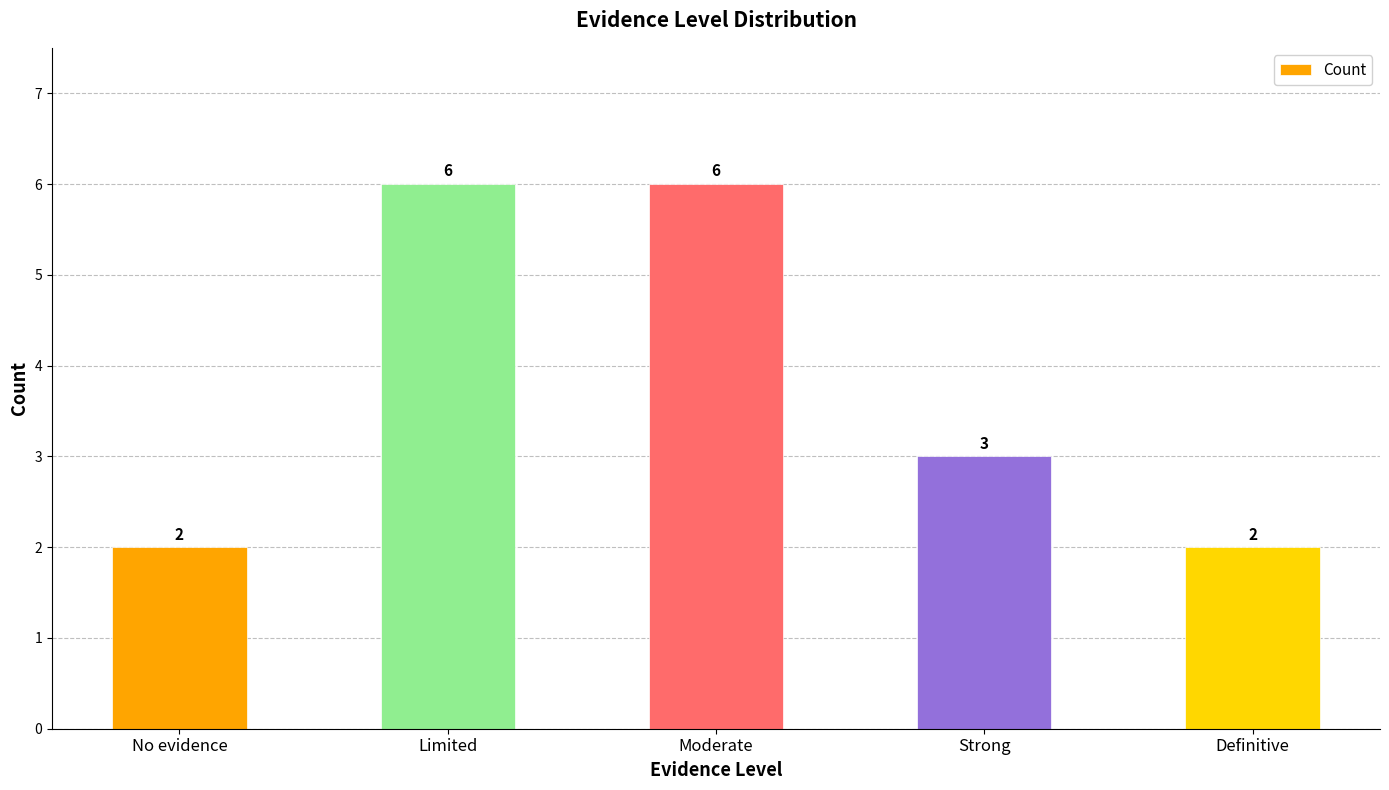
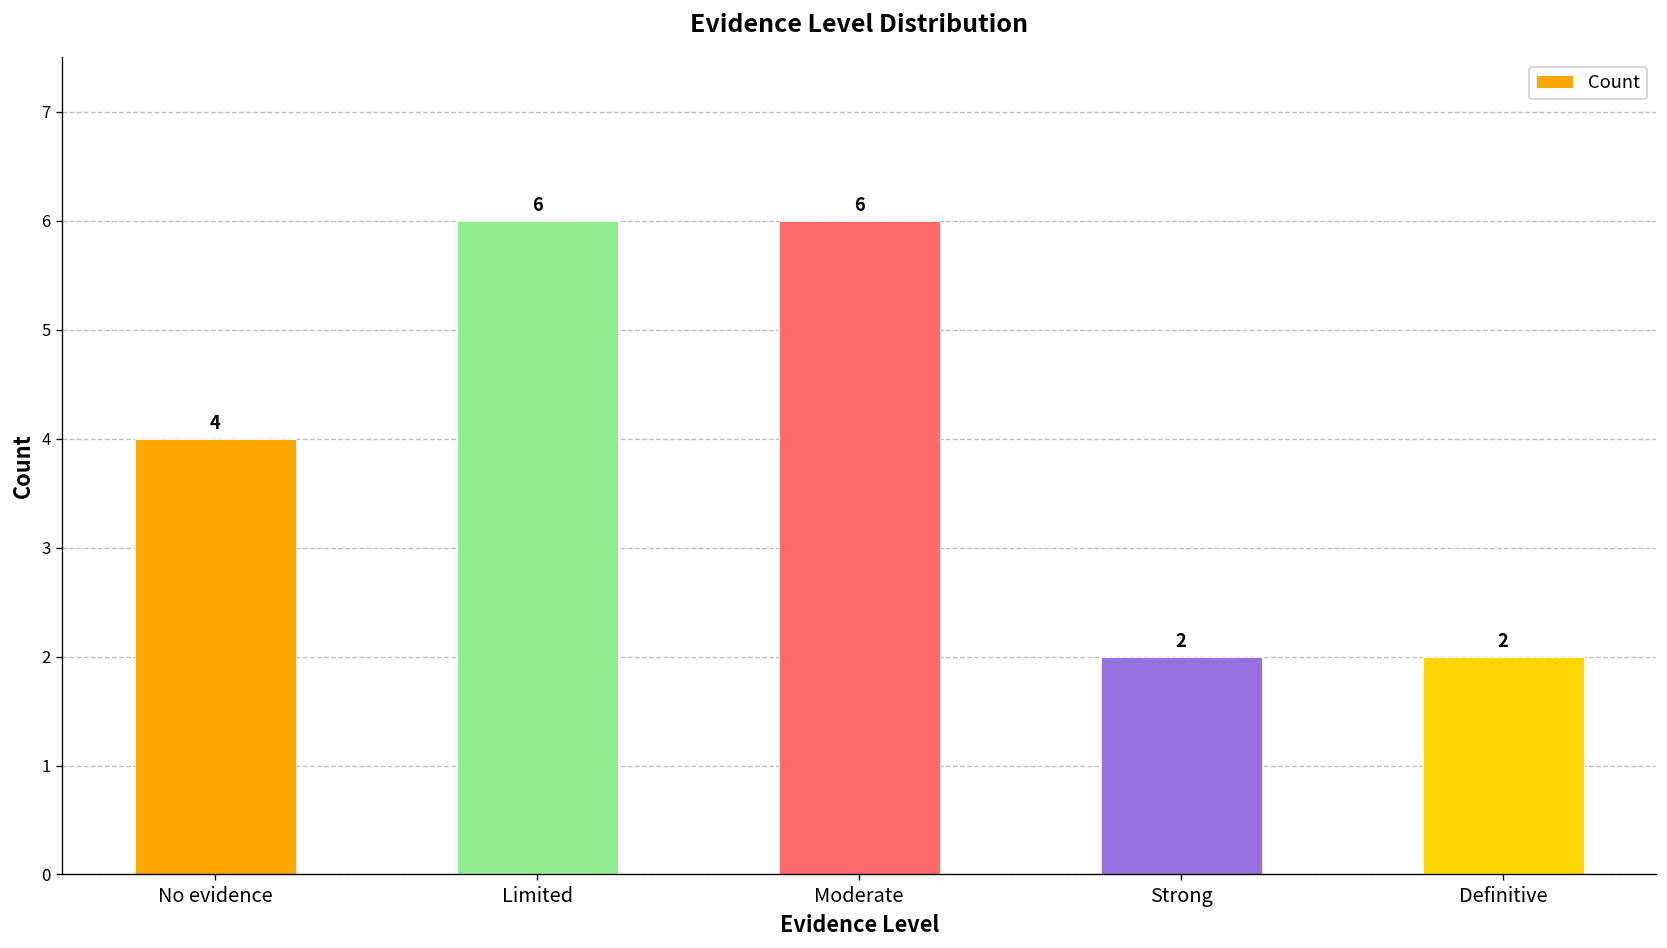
No evidence: 2 -> 4
Strong: 3 -> 2
